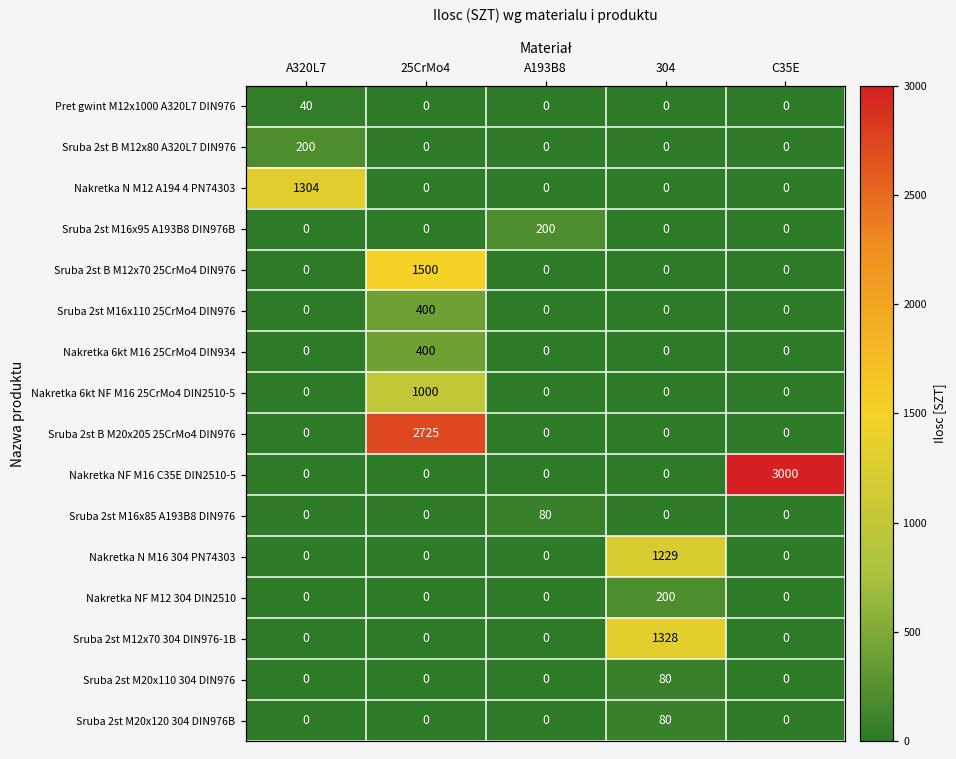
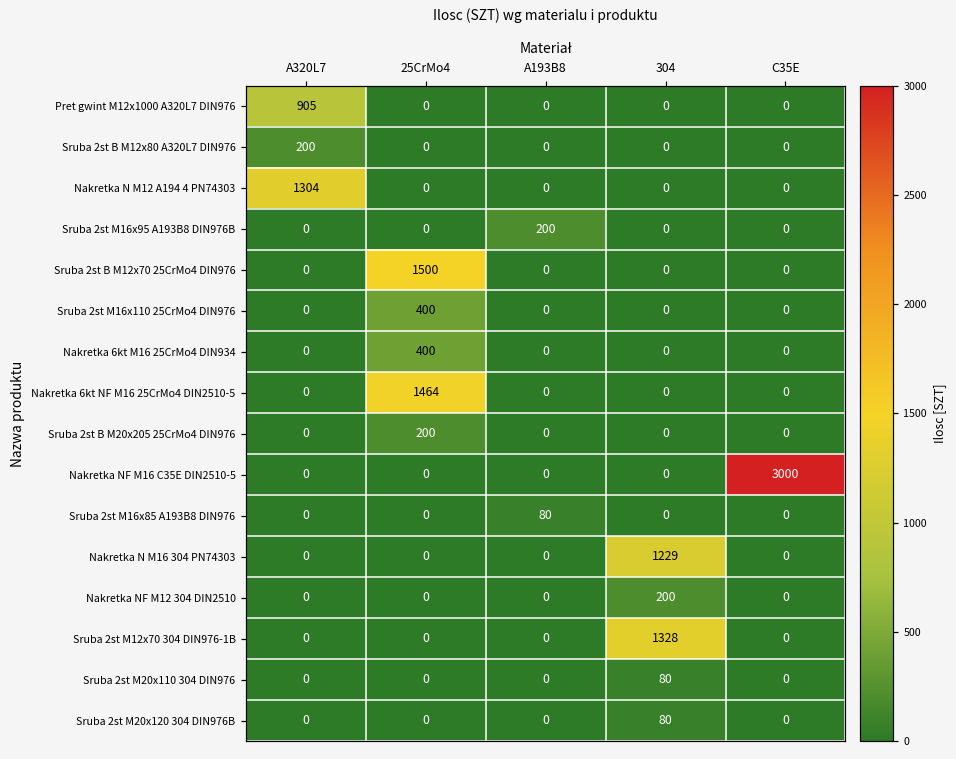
Pret gwint M12x1000 A320L7 DIN976, A320L7: 40 -> 905
Nakretka 6kt NF M16 25CrMo4 DIN2510-5, 25CrMo4: 1000 -> 1464
Sruba 2st B M20x205 25CrMo4 DIN976, 25CrMo4: 2725 -> 200
